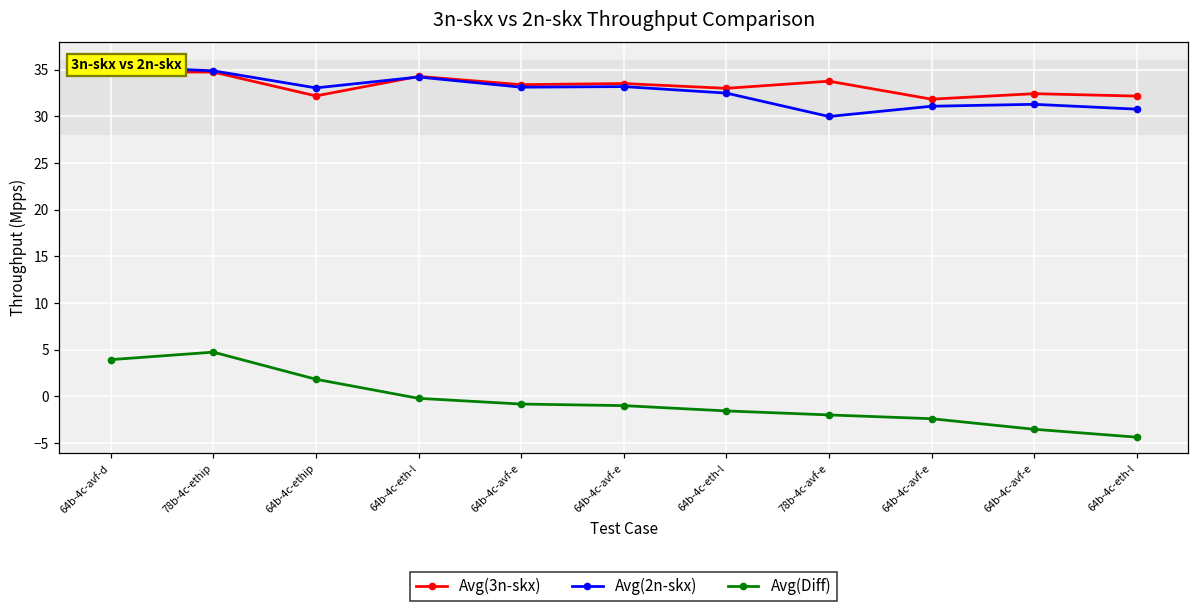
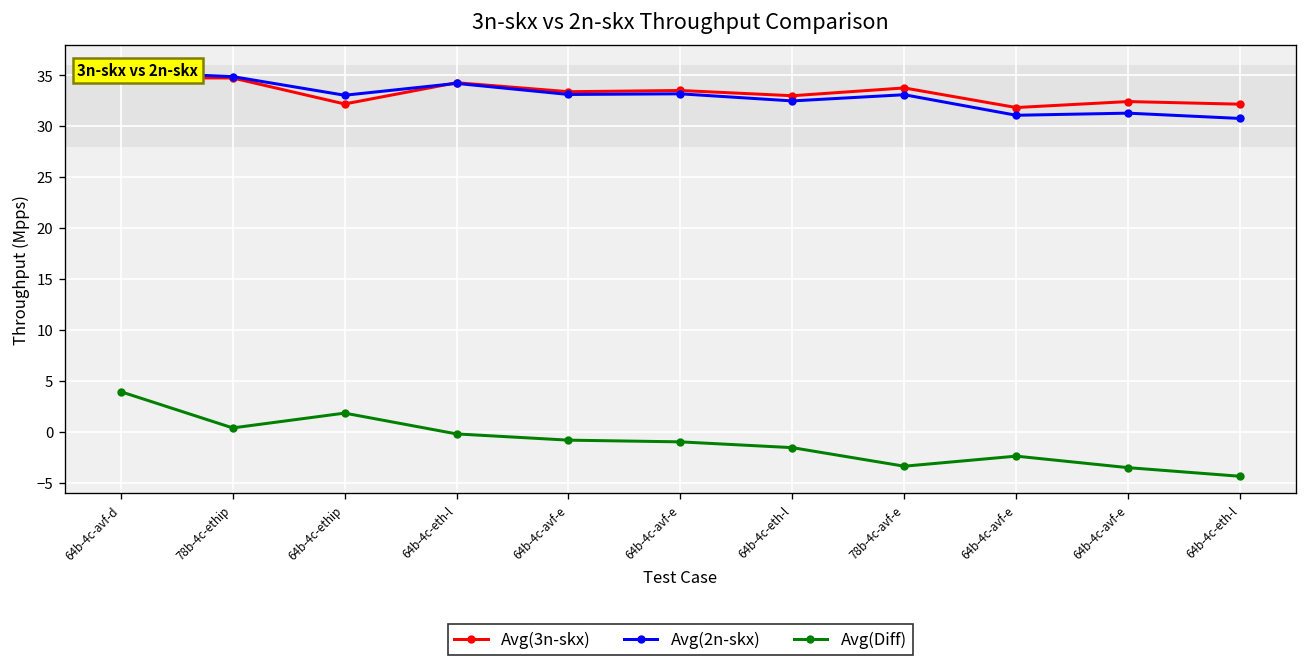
Avg(Diff), 78b-4c-ethip: 5 -> 0
Avg(2n-skx), 78b-4c-avf-e: 30 -> 33
Avg(Diff), 78b-4c-avf-e: -2 -> -3
